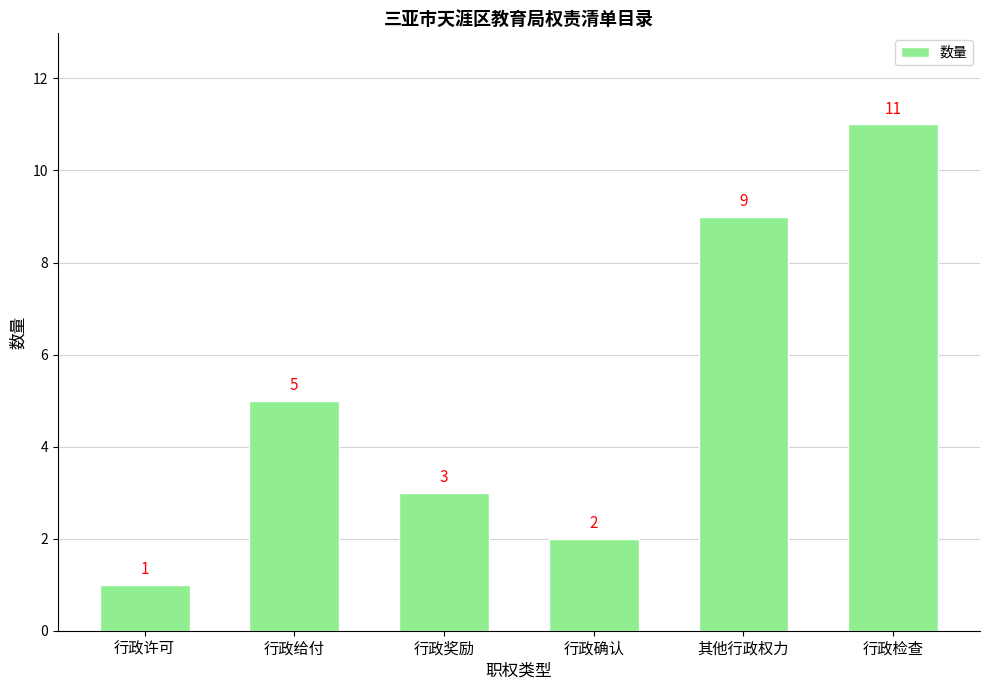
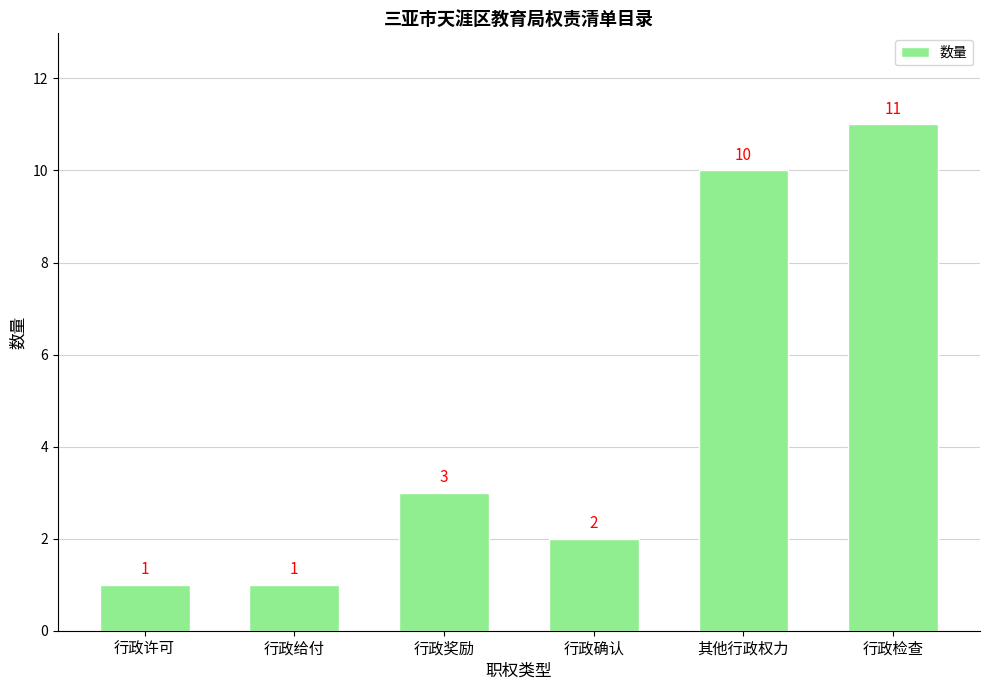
行政给付: 5 -> 1
其他行政权力: 9 -> 10
